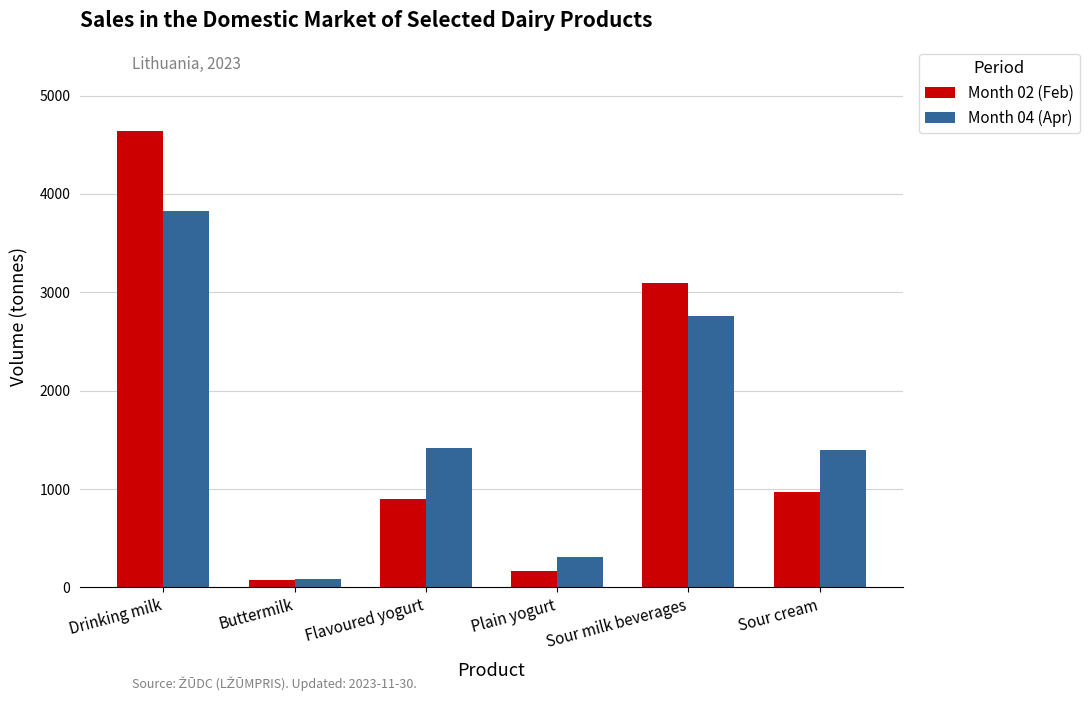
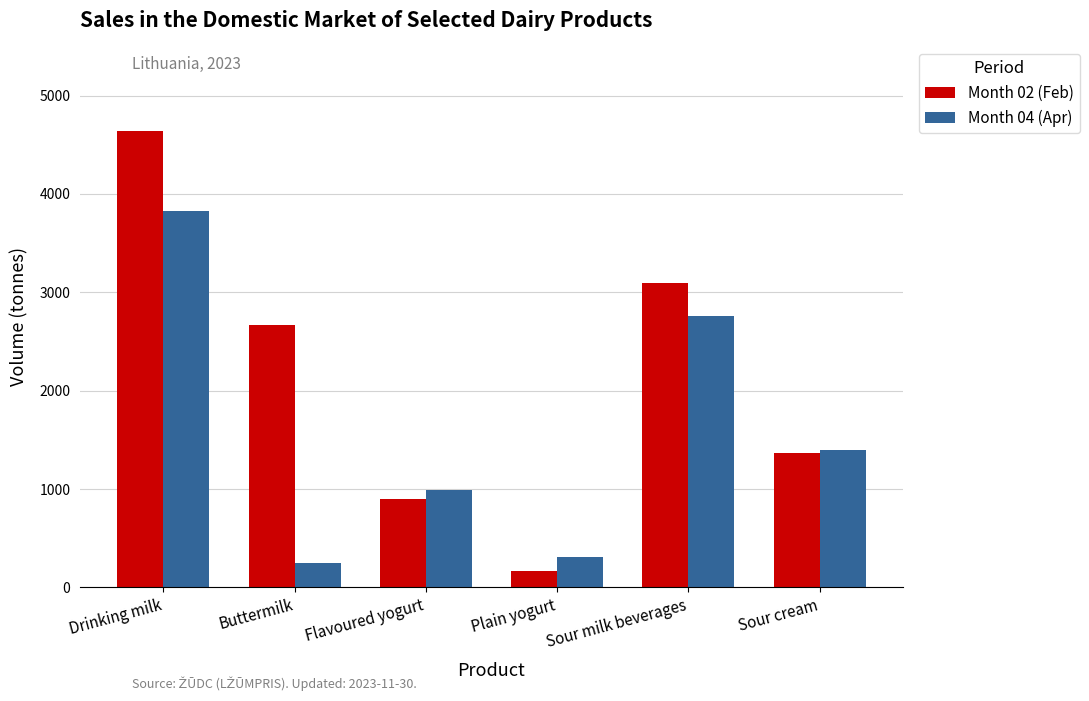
Month 02 (Feb), Buttermilk: 100 -> 2700
Month 04 (Apr), Buttermilk: 100 -> 200
Month 04 (Apr), Flavoured yogurt: 1400 -> 1000
Month 02 (Feb), Sour cream: 1000 -> 1400
